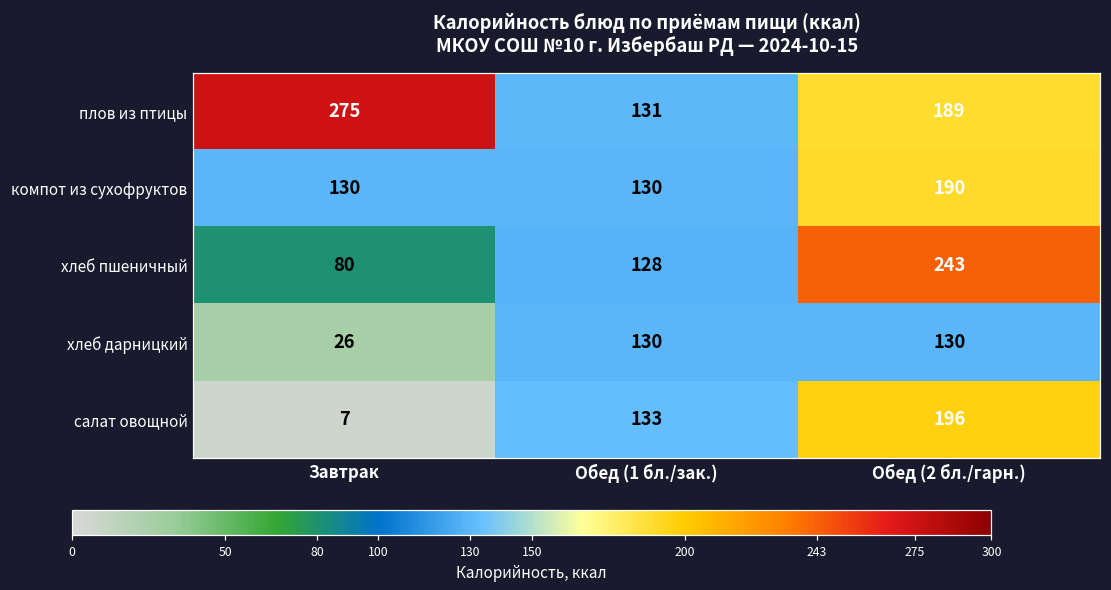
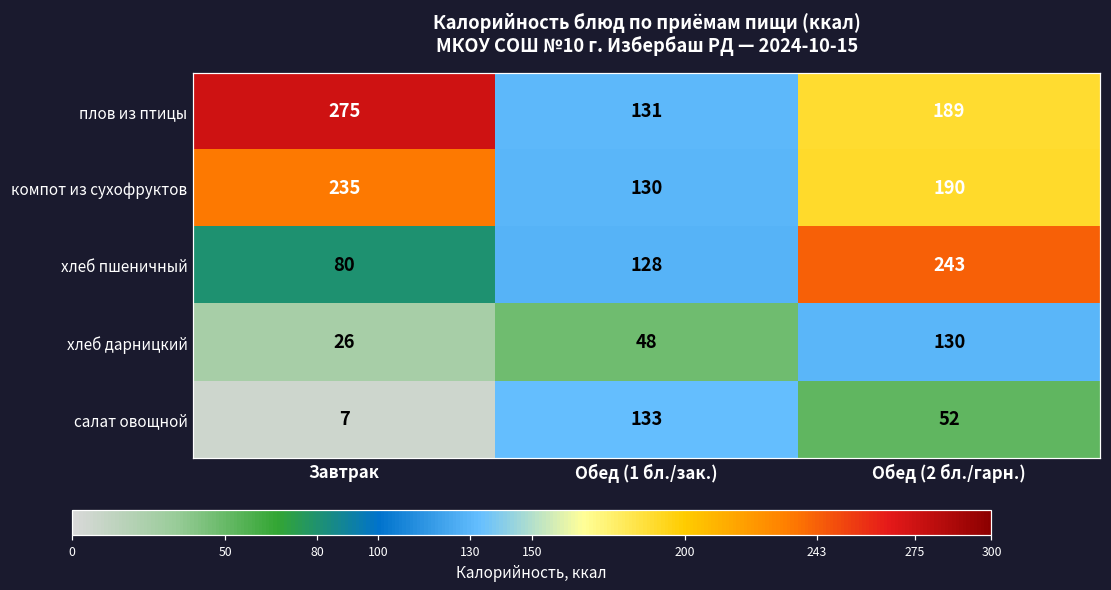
компот из сухофруктов, Завтрак: 130 -> 235
хлеб дарницкий, Обед (1 бл./зак.): 130 -> 48
салат овощной, Обед (2 бл./гарн.): 196 -> 52
